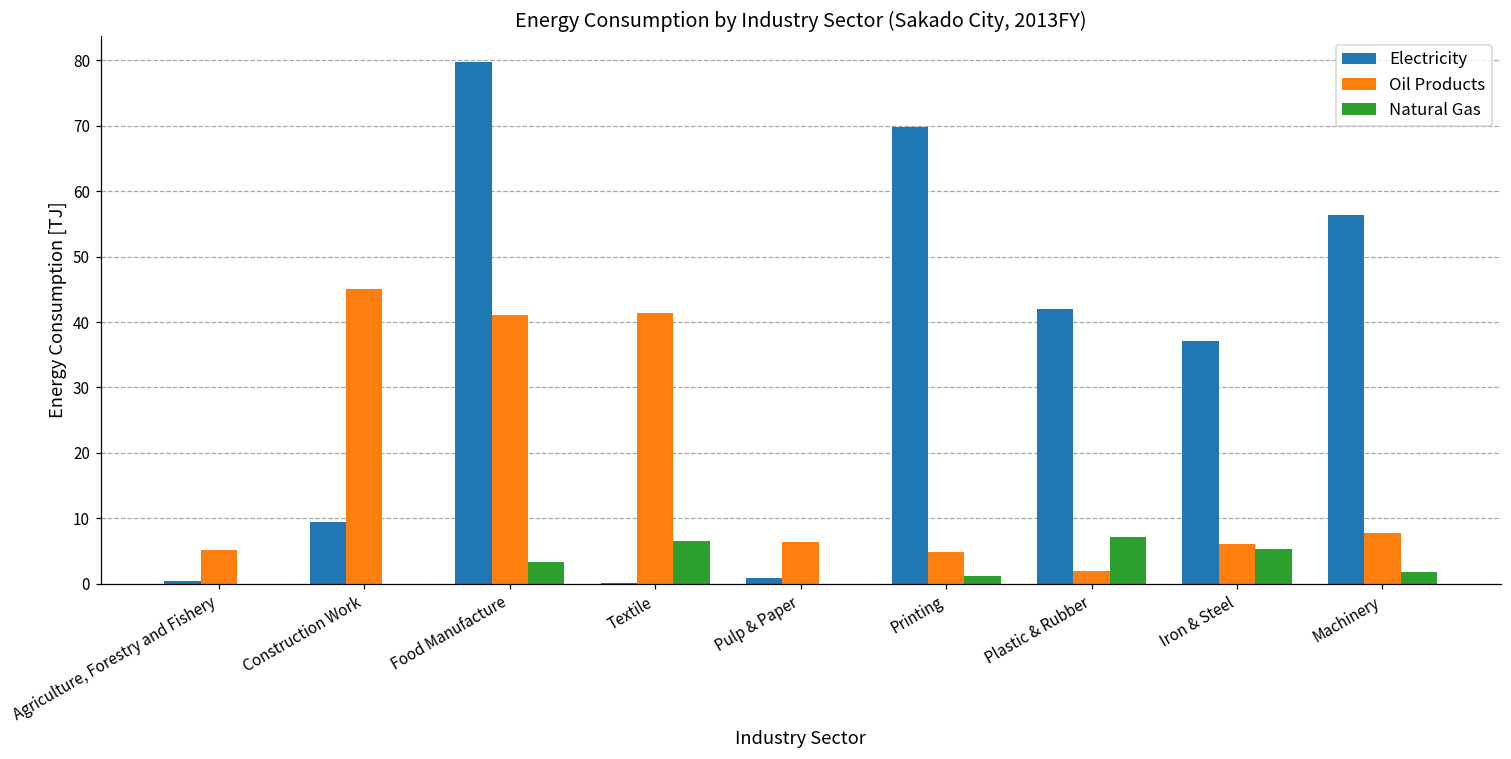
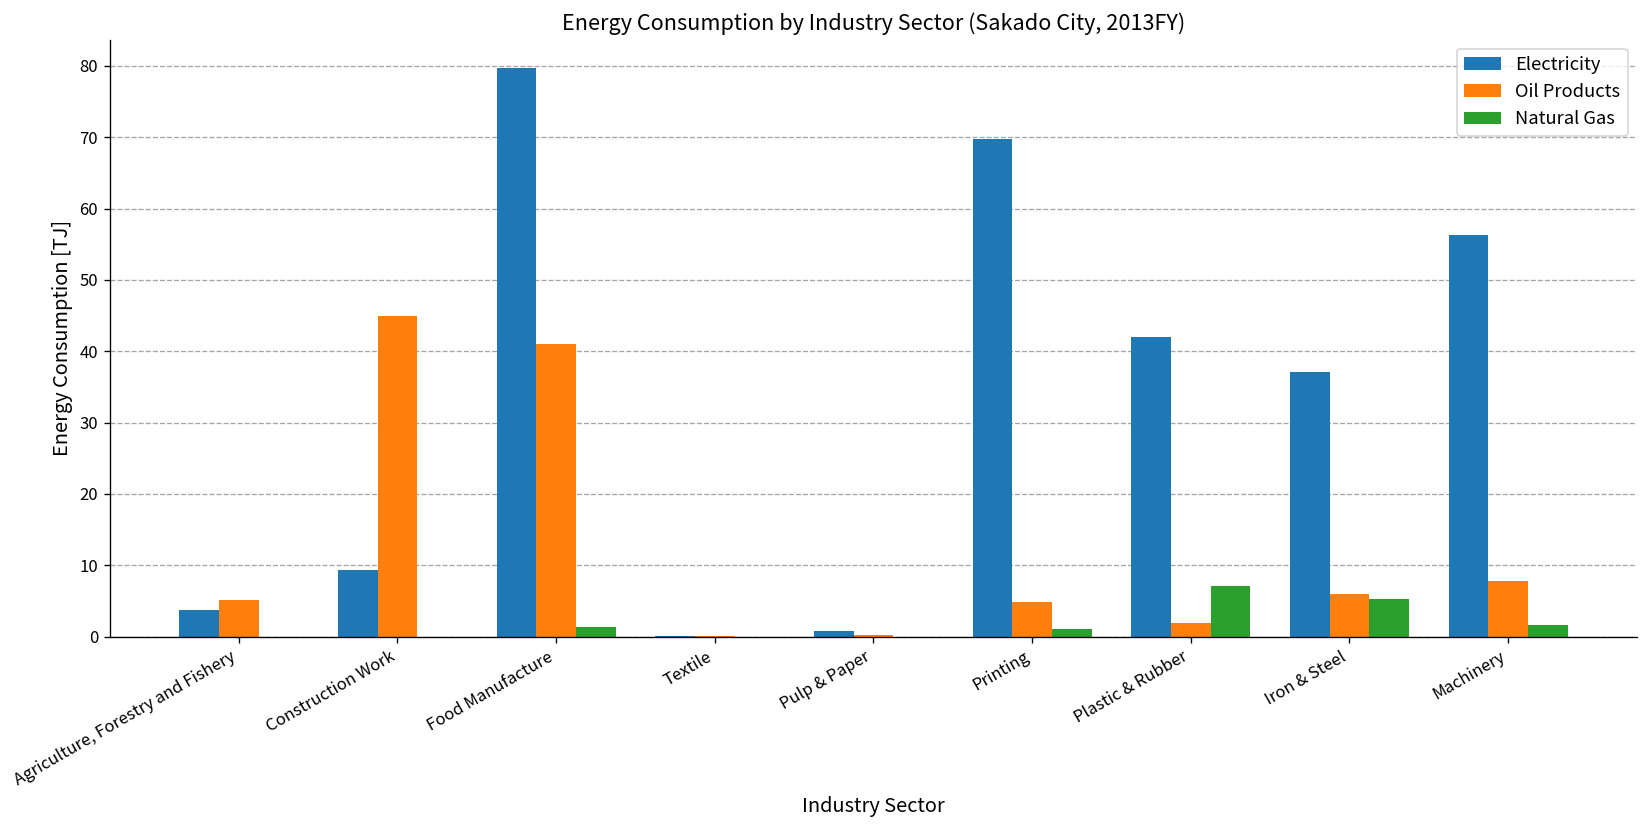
Electricity, Agriculture, Forestry and Fishery: 0 -> 4
Natural Gas, Food Manufacture: 3 -> 1
Oil Products, Textile: 41 -> 0
Natural Gas, Textile: 7 -> 0
Oil Products, Pulp & Paper: 6 -> 0
